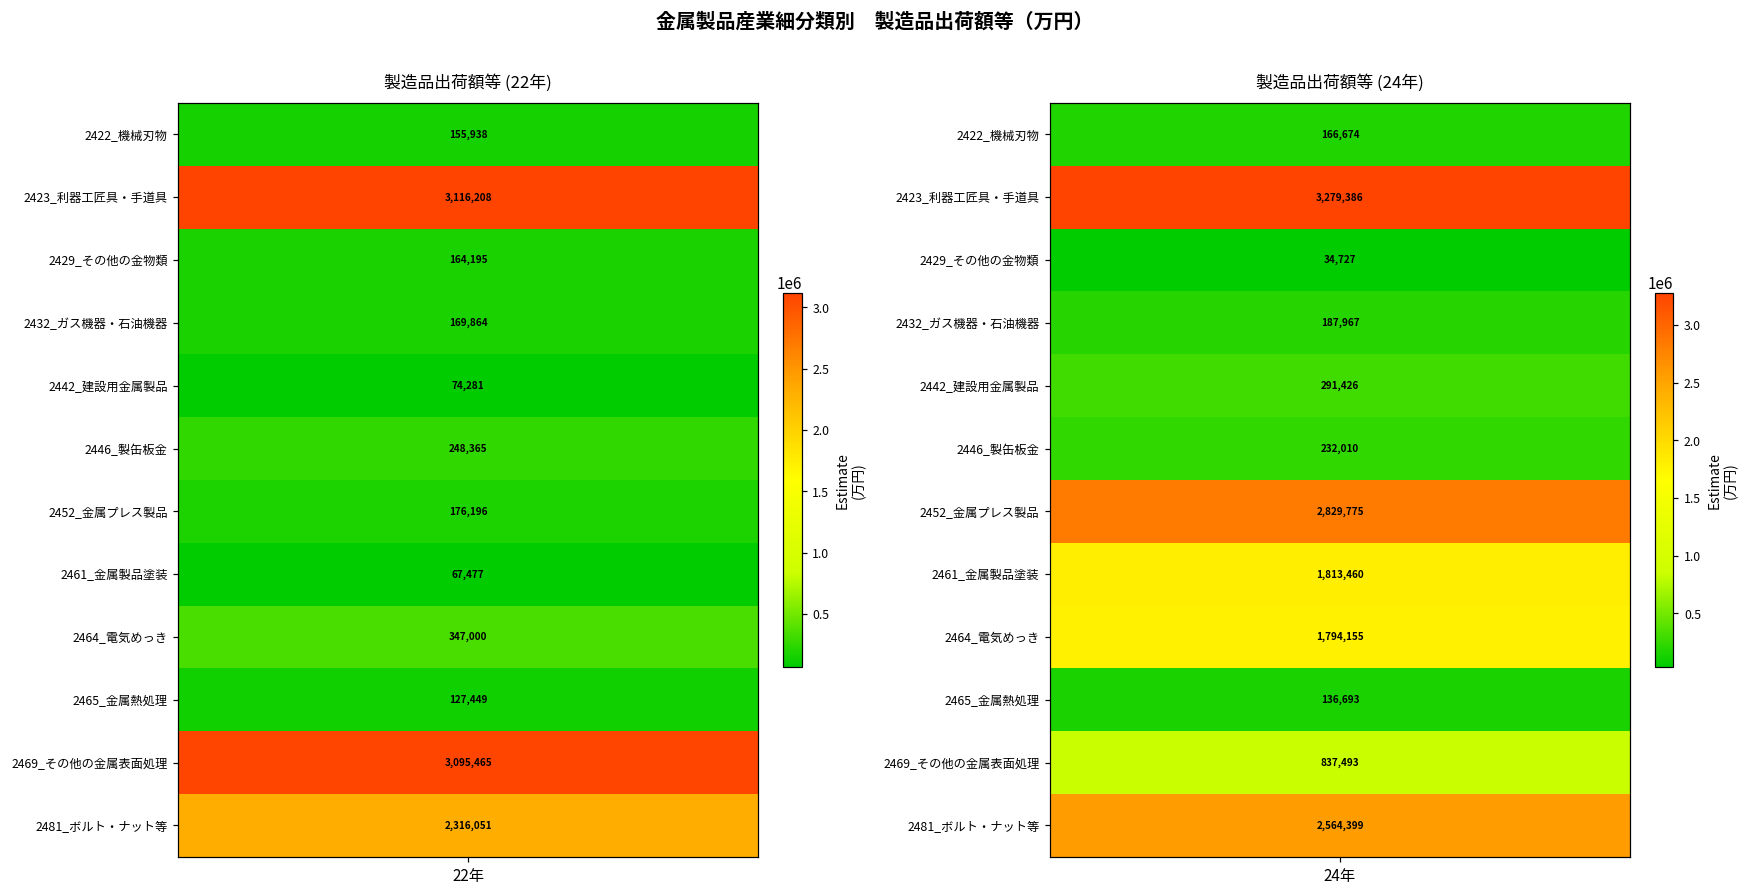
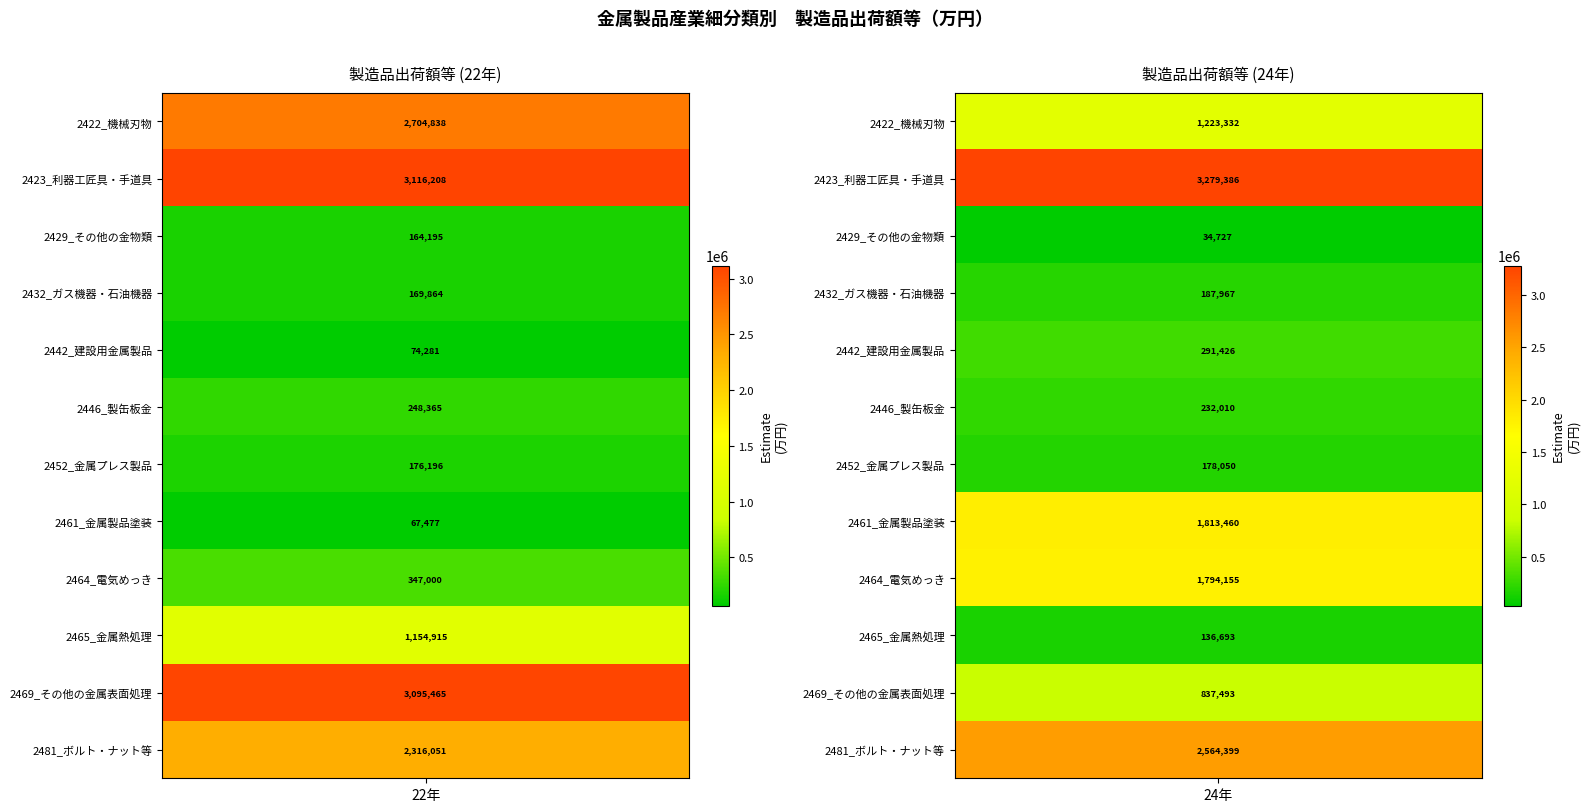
製造品出荷額等 (22年), 2422_機械刃物, 22年: 155,938 -> 2,704,838
製造品出荷額等 (22年), 2465_金属熱処理, 22年: 127,449 -> 1,154,915
製造品出荷額等 (24年), 2422_機械刃物, 24年: 166,674 -> 1,223,332
製造品出荷額等 (24年), 2452_金属プレス製品, 24年: 2,829,775 -> 178,050
